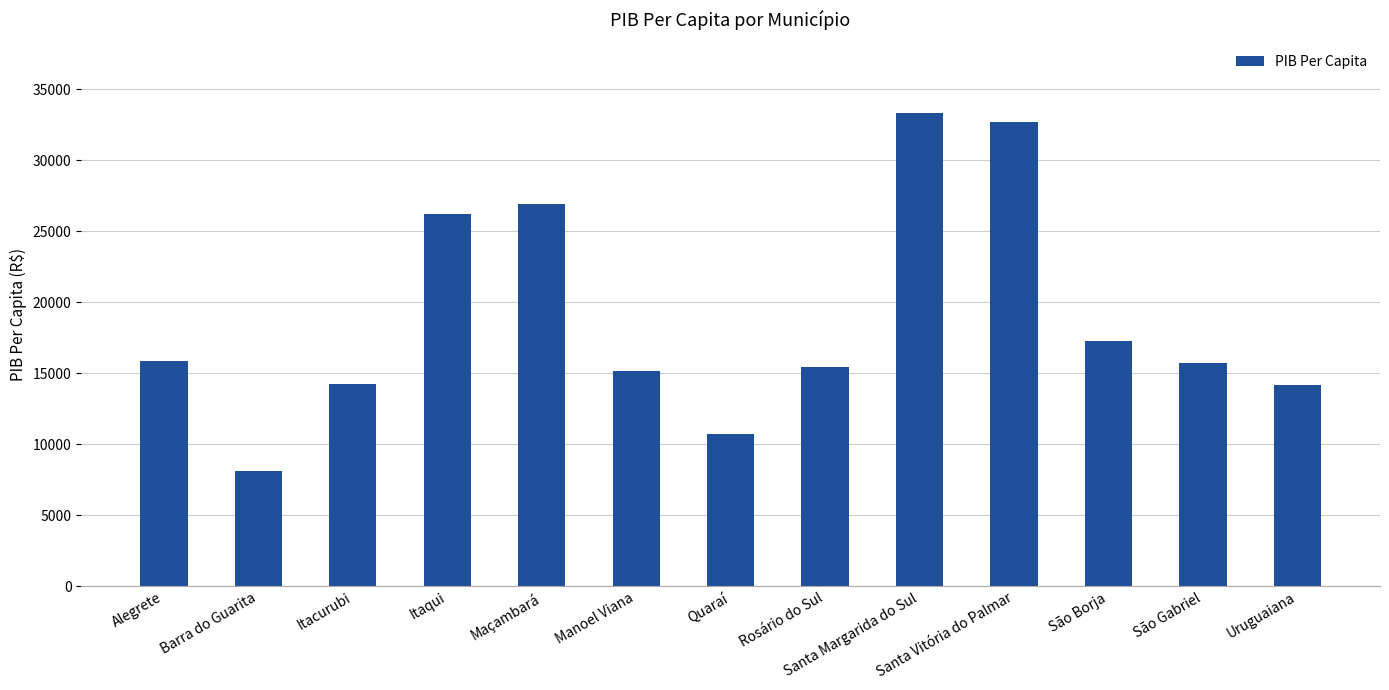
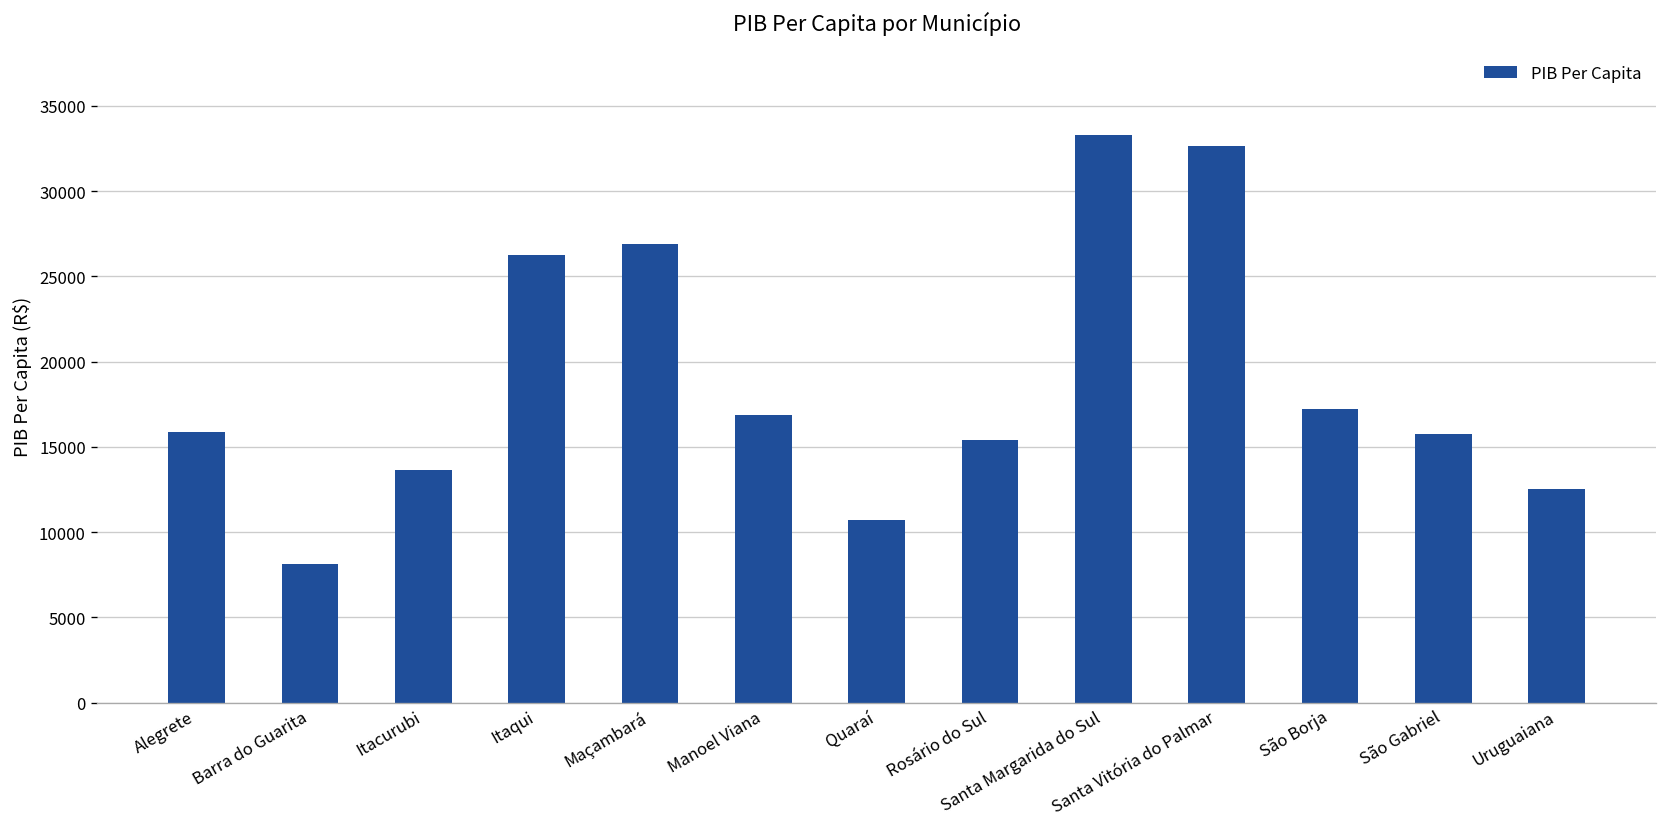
Itacurubi: 14300 -> 13700
Manoel Viana: 15100 -> 16900
Uruguaiana: 14100 -> 12500
